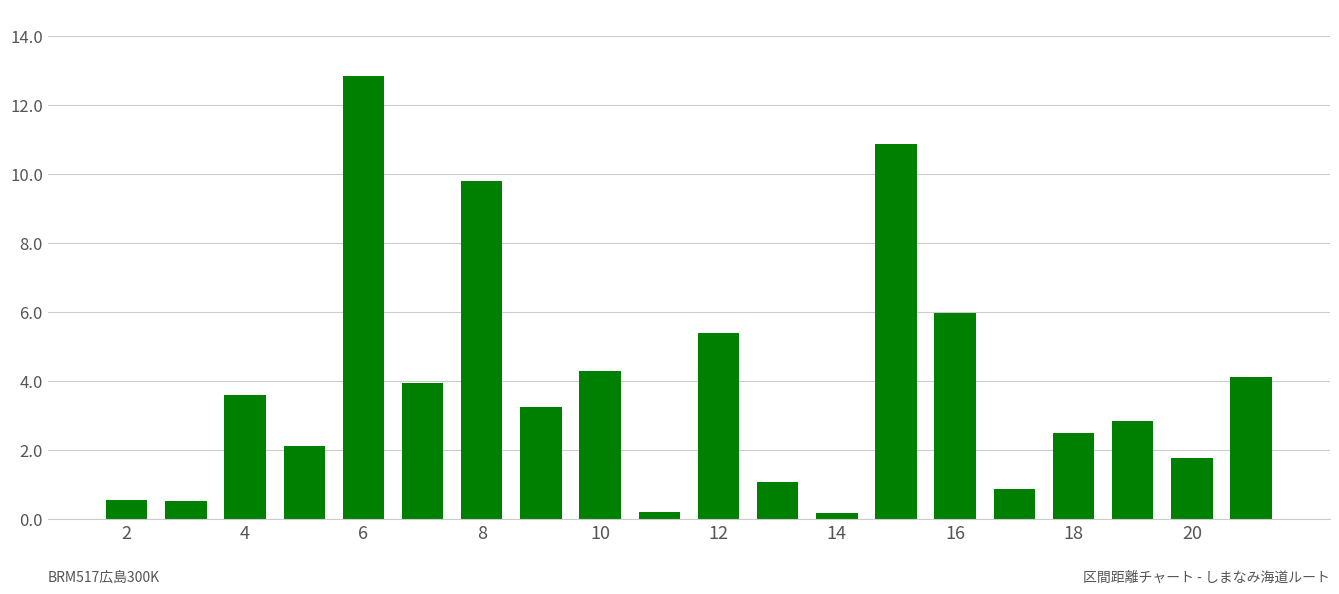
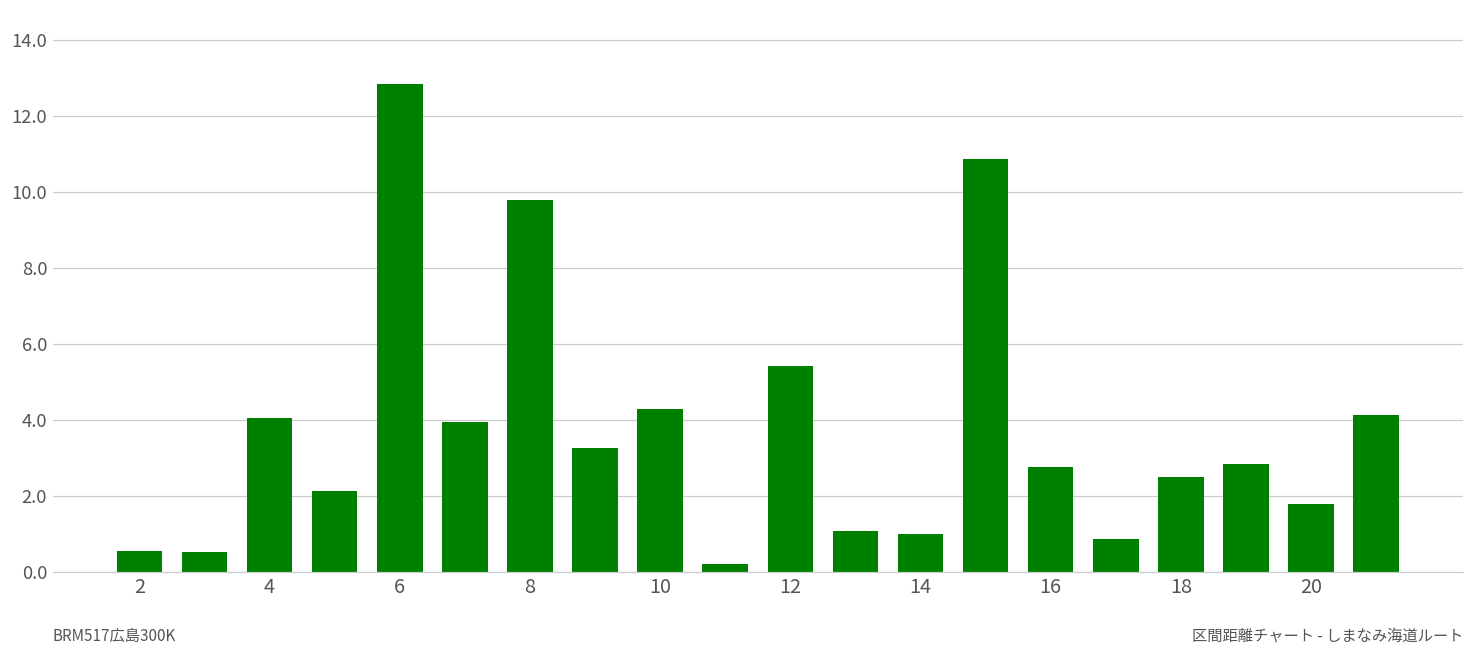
4: 3.6 -> 4.0
14: 0.2 -> 1.0
16: 6.0 -> 2.8
